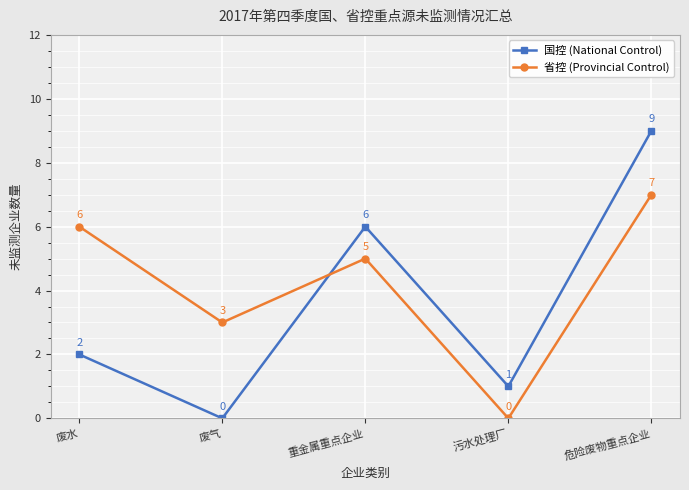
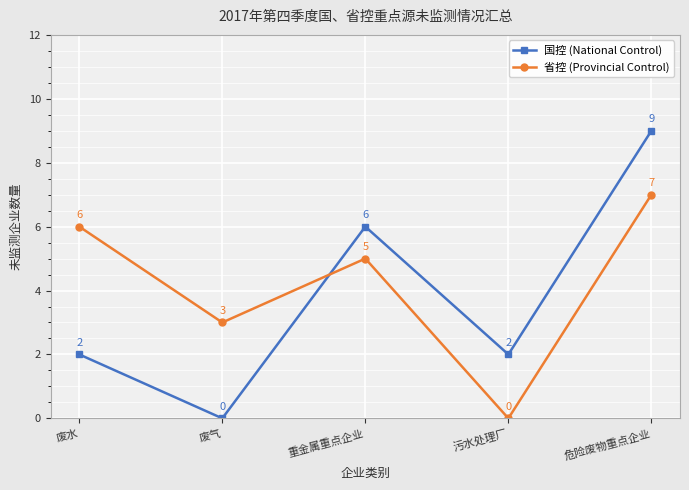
国控 (National Control), 污水处理厂: 1 -> 2
